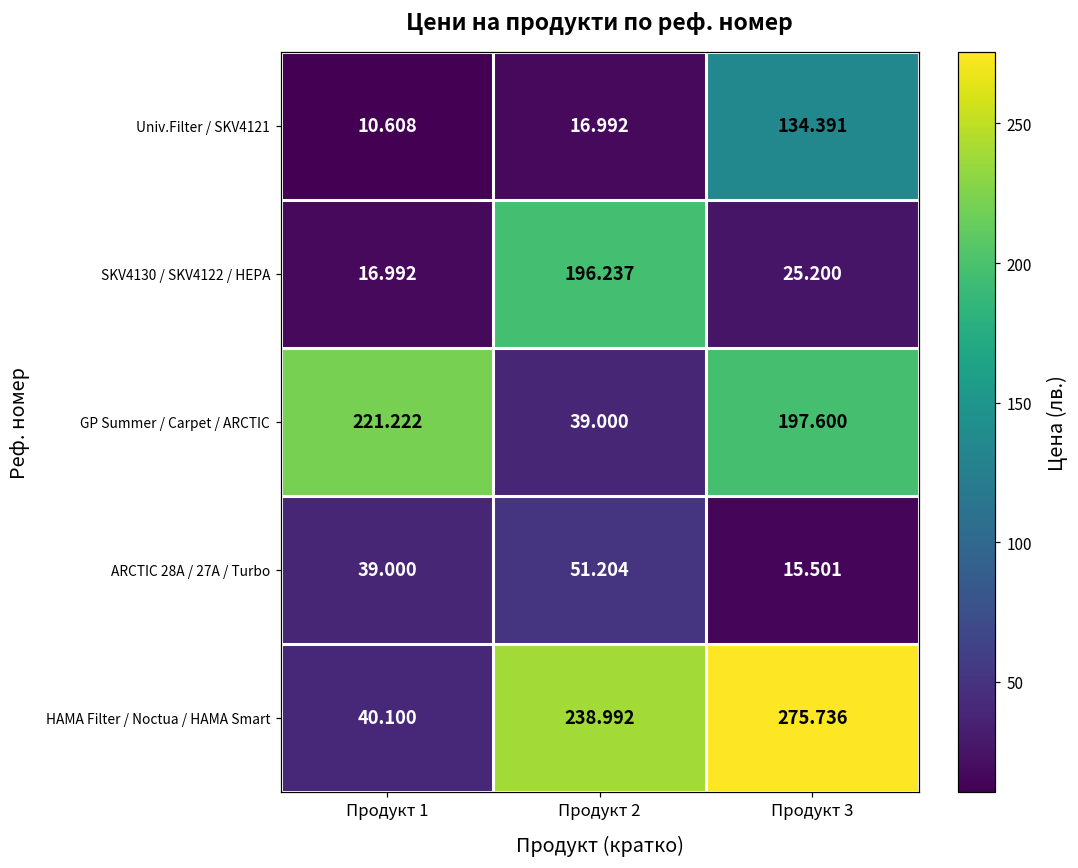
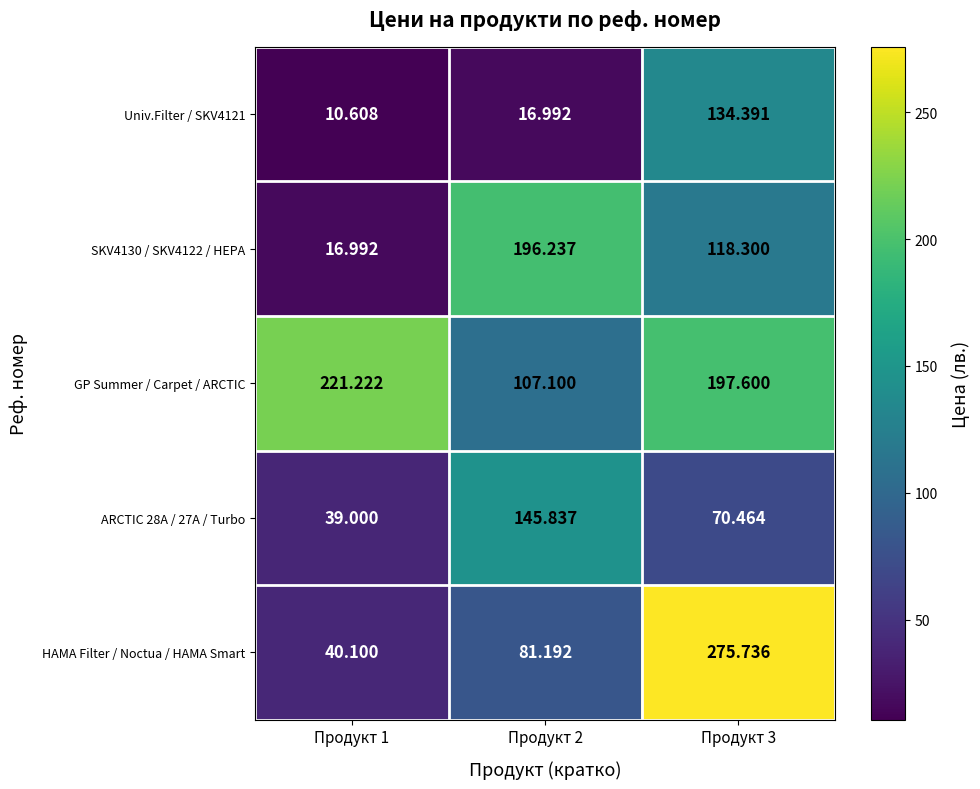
SKV4130 / SKV4122 / HEPA, Продукт 3: 25.200 -> 118.300
GP Summer / Carpet / ARCTIC, Продукт 2: 39.000 -> 107.100
ARCTIC 28A / 27A / Turbo, Продукт 2: 51.204 -> 145.837
ARCTIC 28A / 27A / Turbo, Продукт 3: 15.501 -> 70.464
HAMA Filter / Noctua / HAMA Smart, Продукт 2: 238.992 -> 81.192
